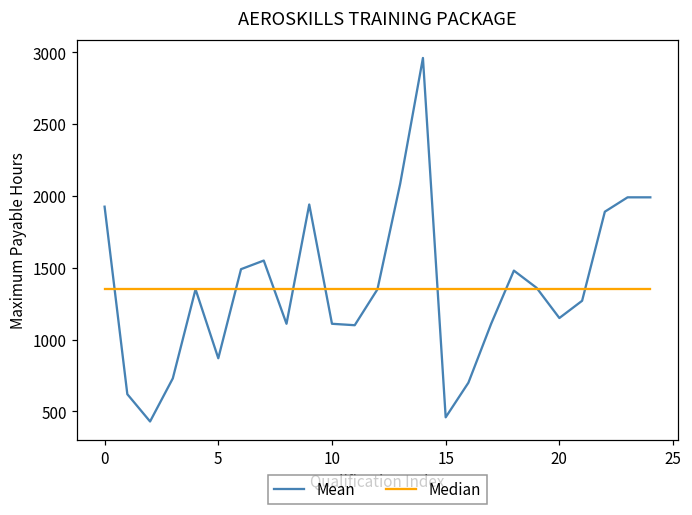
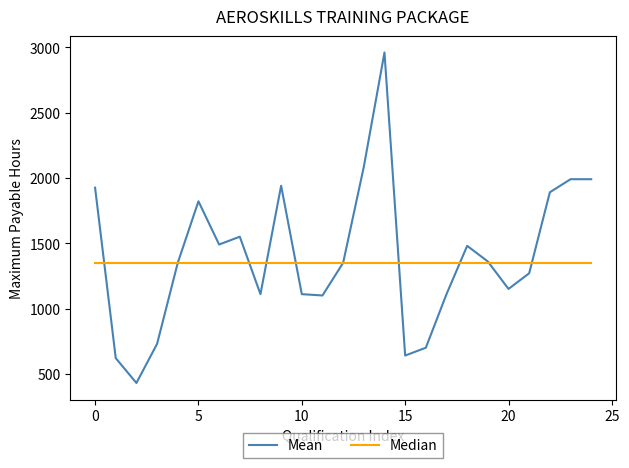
Mean, 5: 870 -> 1820
Mean, 15: 460 -> 640
